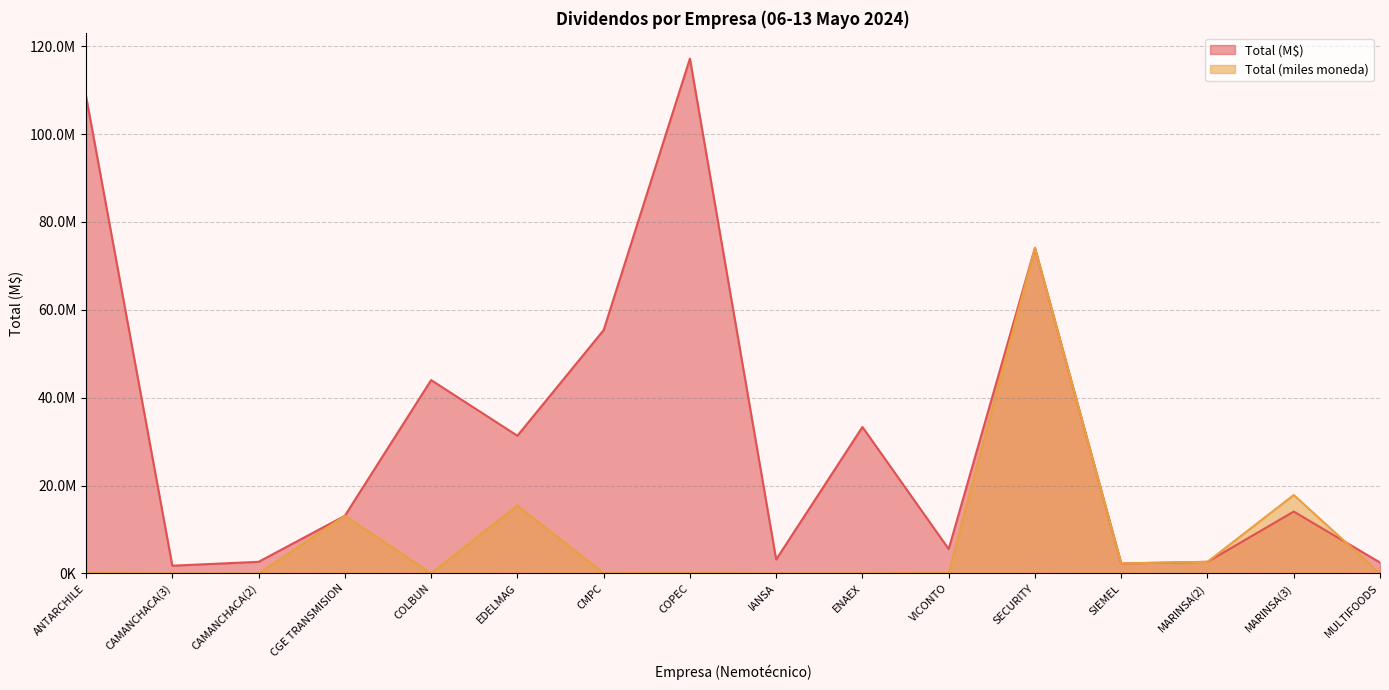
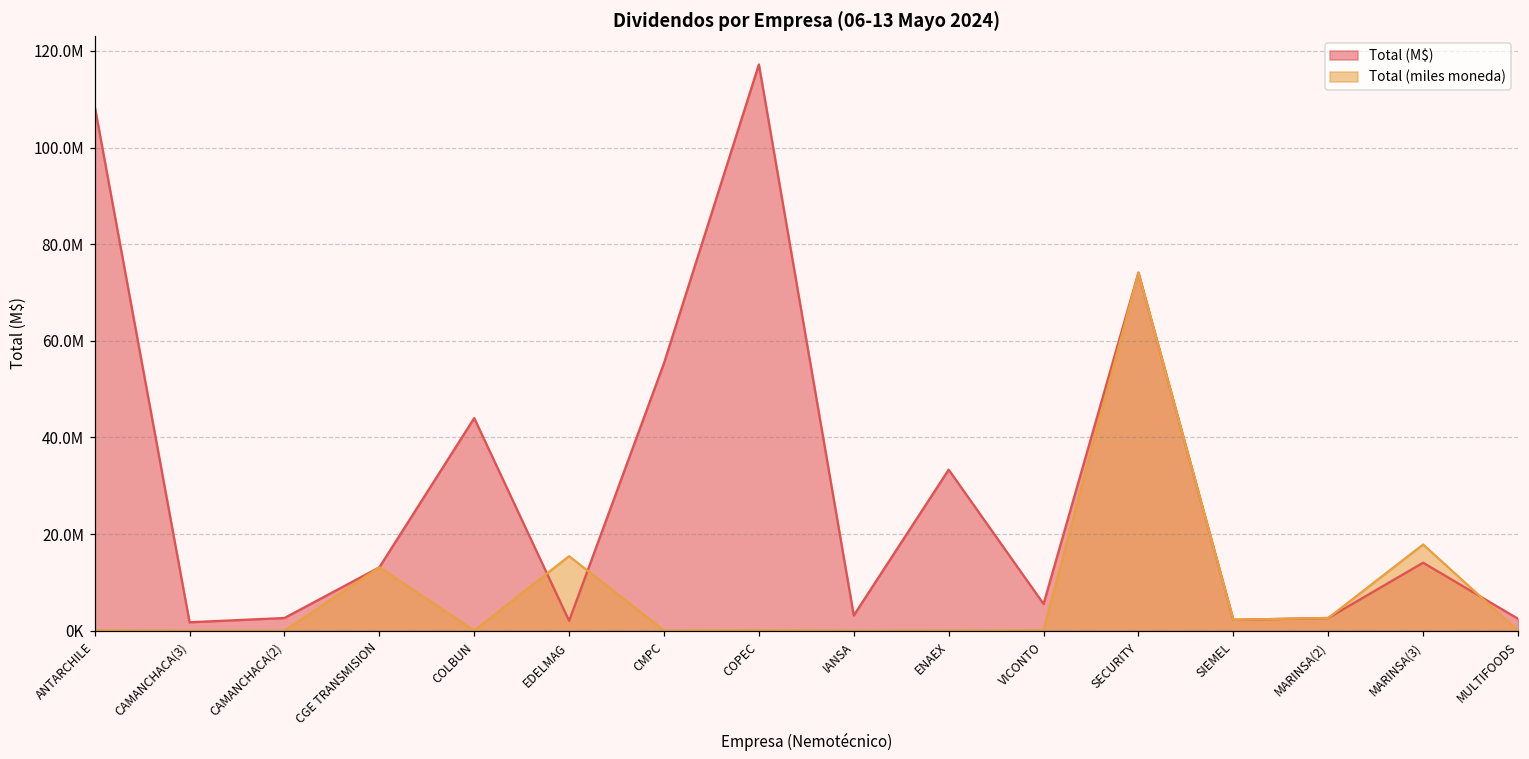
Total (M$), EDELMAG: 31000000 -> 2000000
